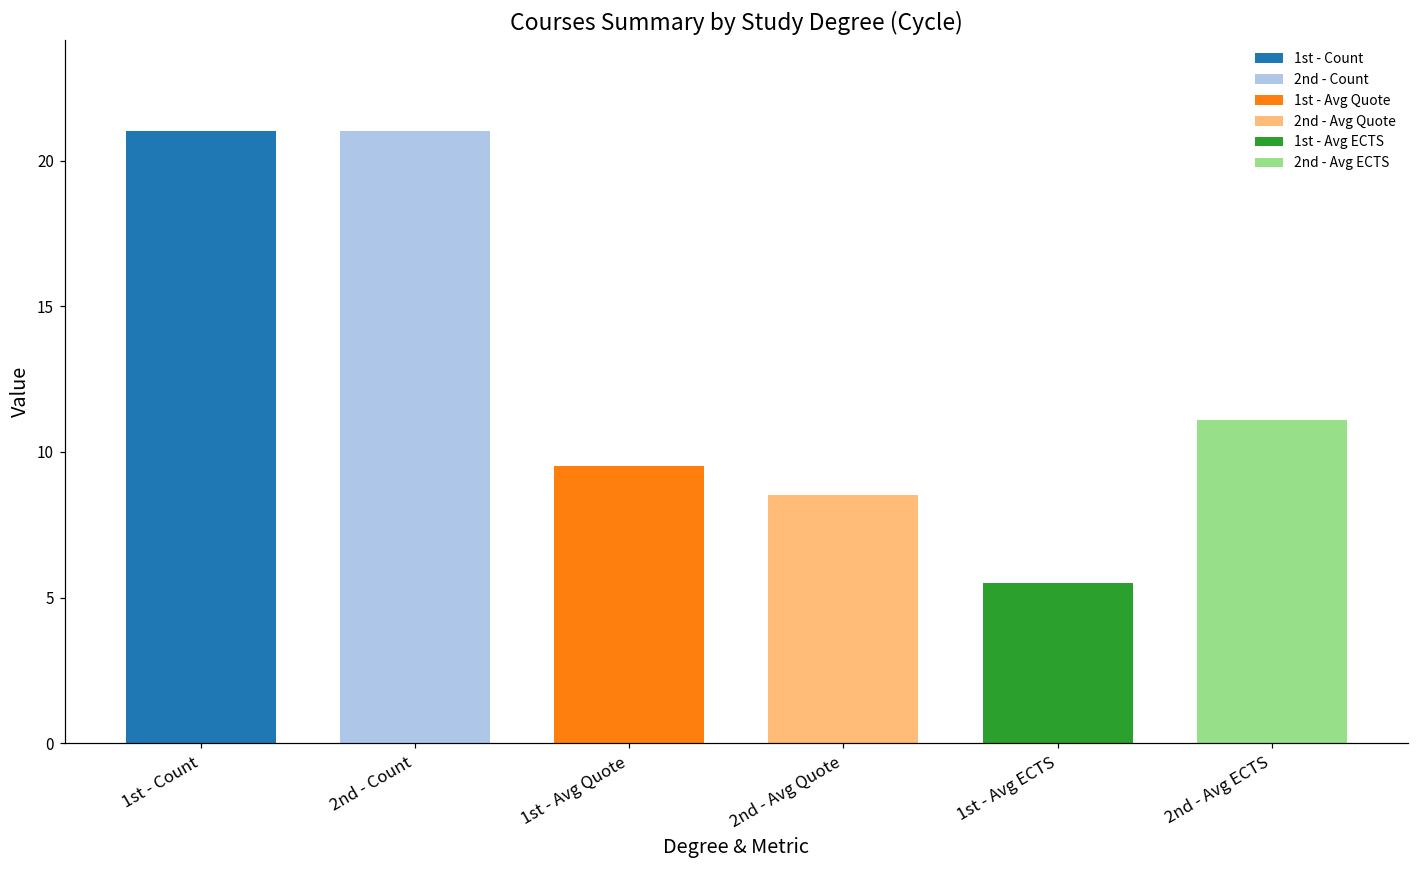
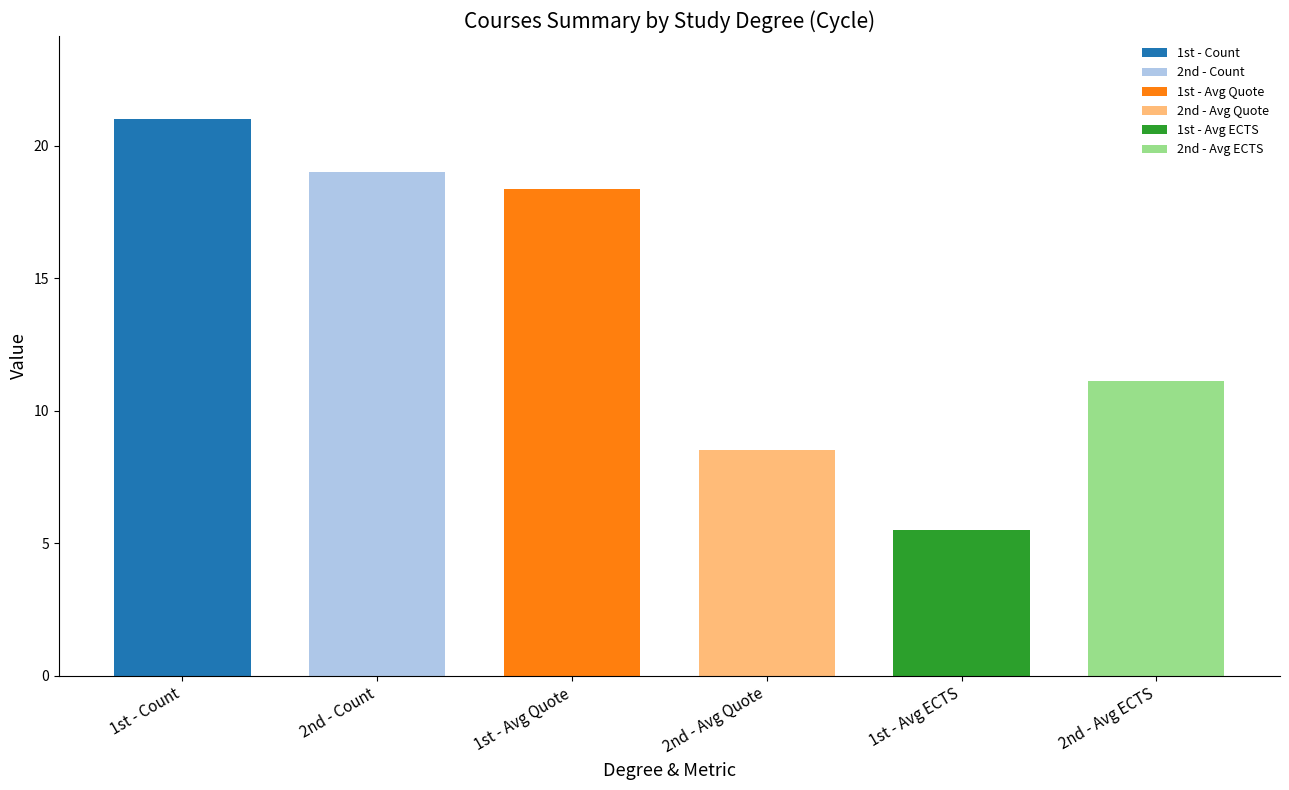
2nd - Count: 21 -> 19
1st - Avg Quote: 9.5 -> 18.4
